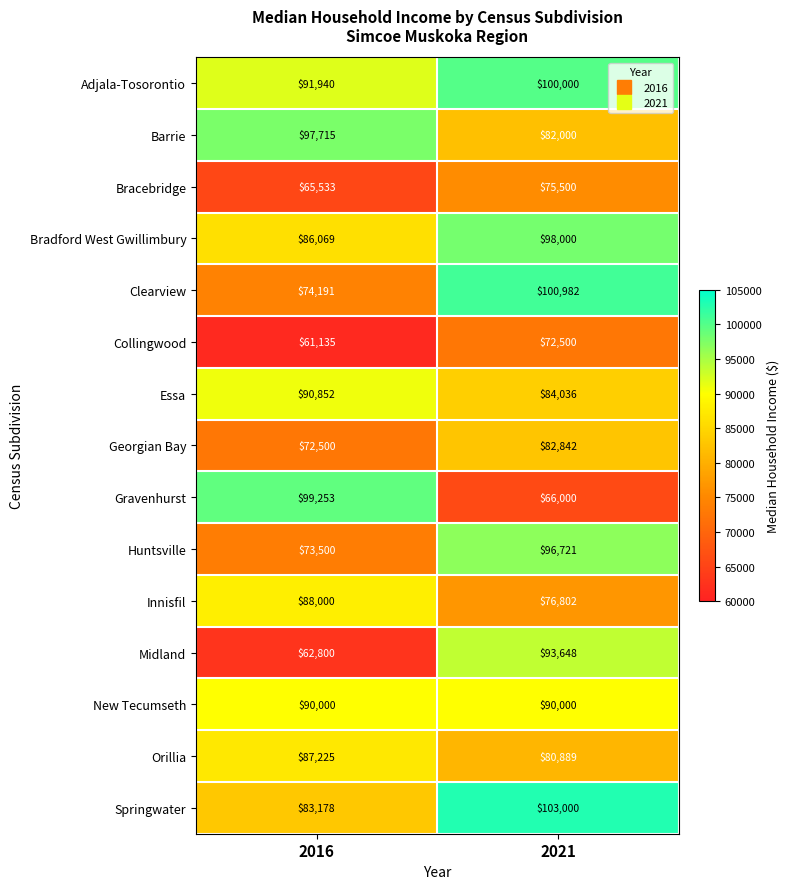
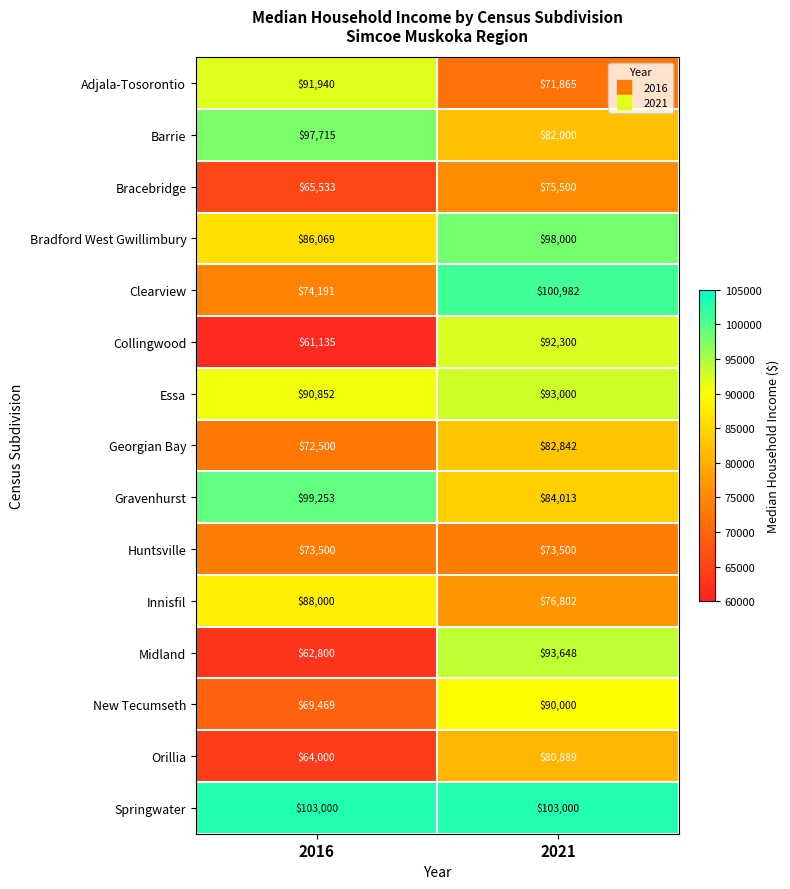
Adjala-Tosorontio, 2021: $100,000 -> $71,865
Collingwood, 2021: $72,500 -> $92,300
Essa, 2021: $84,036 -> $93,000
Gravenhurst, 2021: $66,000 -> $84,013
Huntsville, 2021: $96,721 -> $73,500
New Tecumseth, 2016: $90,000 -> $69,469
Orillia, 2016: $87,225 -> $64,000
Springwater, 2016: $83,178 -> $103,000
